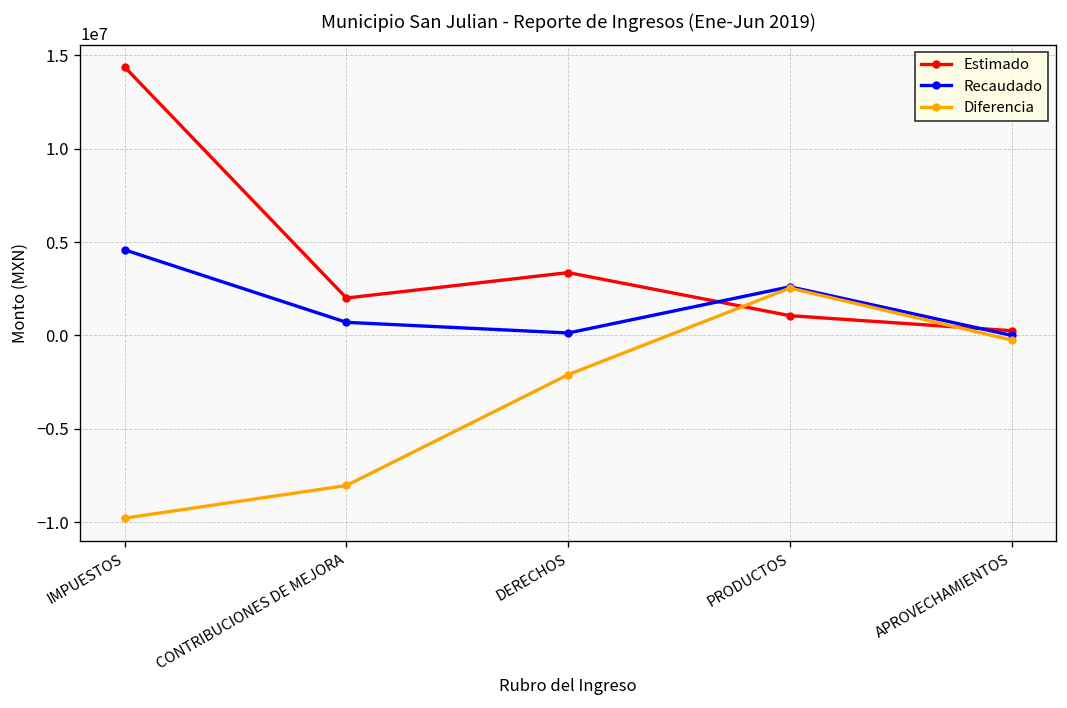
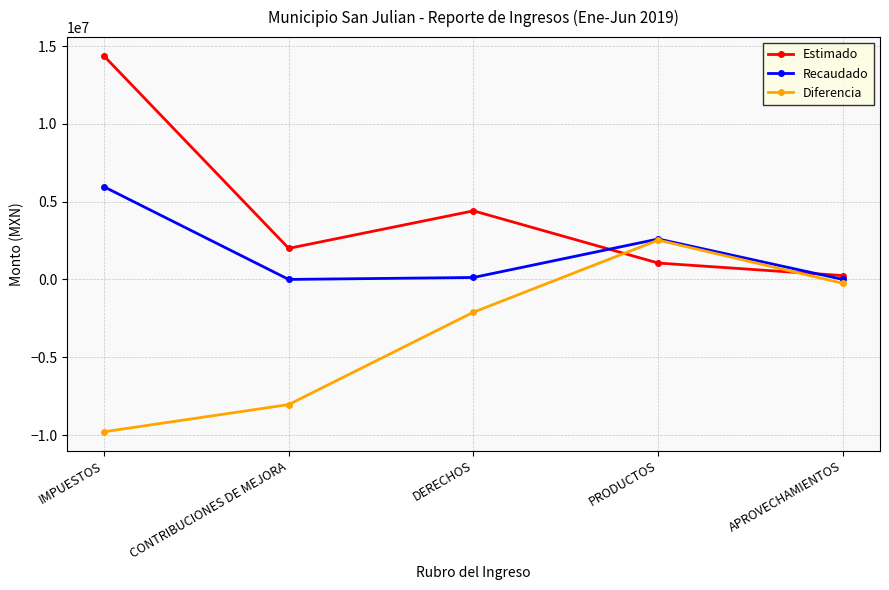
Recaudado, IMPUESTOS: 4600000 -> 6000000
Recaudado, CONTRIBUCIONES DE MEJORA: 700000 -> 0
Estimado, DERECHOS: 3400000 -> 4400000
